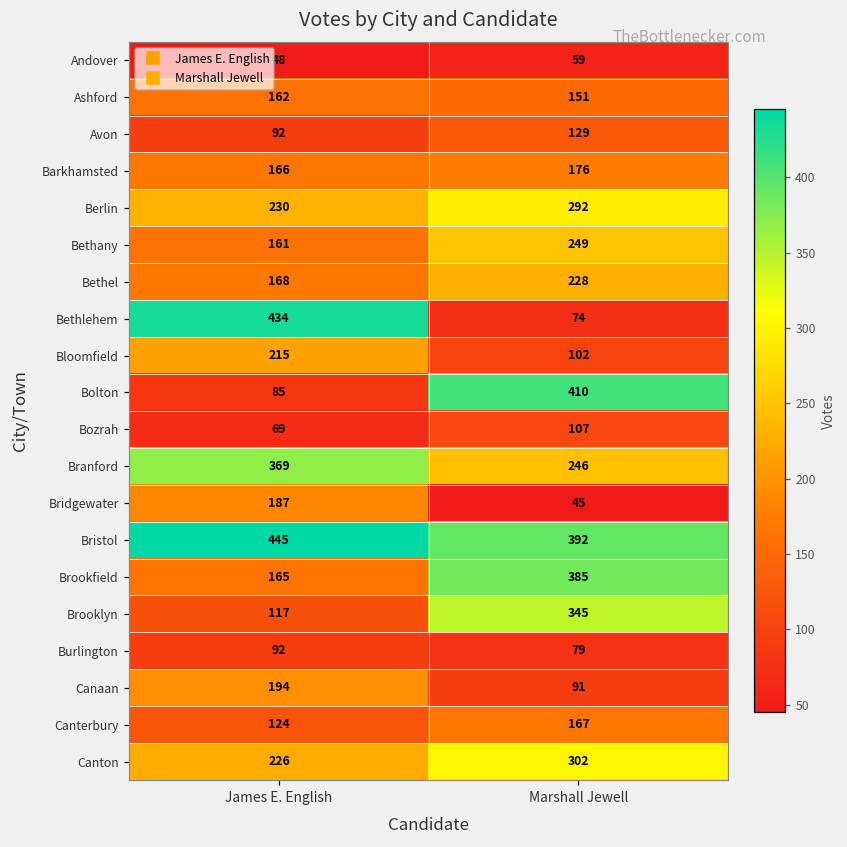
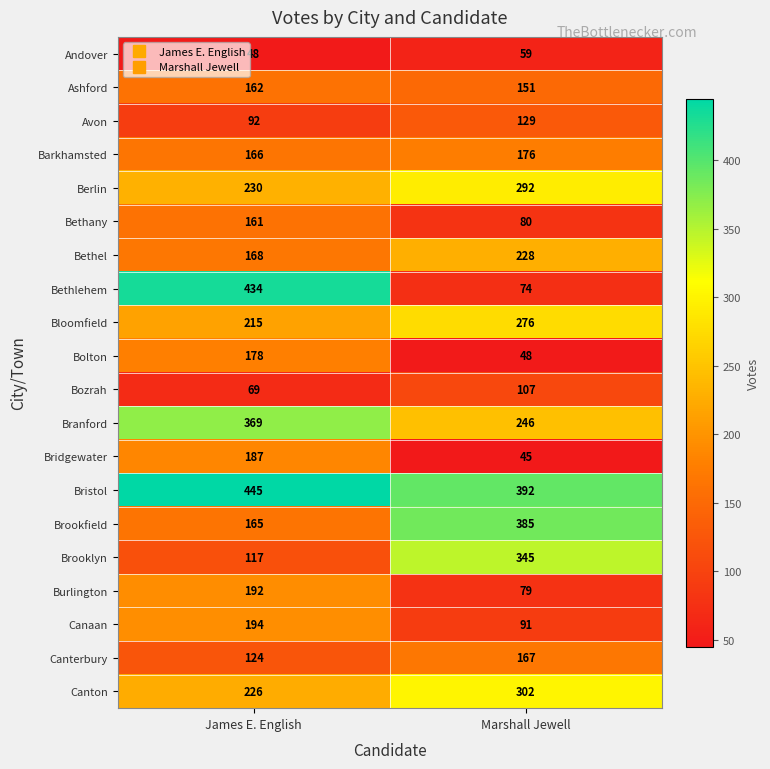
Bethany, Marshall Jewell: 249 -> 80
Bloomfield, Marshall Jewell: 102 -> 276
Bolton, James E. English: 85 -> 178
Bolton, Marshall Jewell: 410 -> 48
Burlington, James E. English: 92 -> 192
